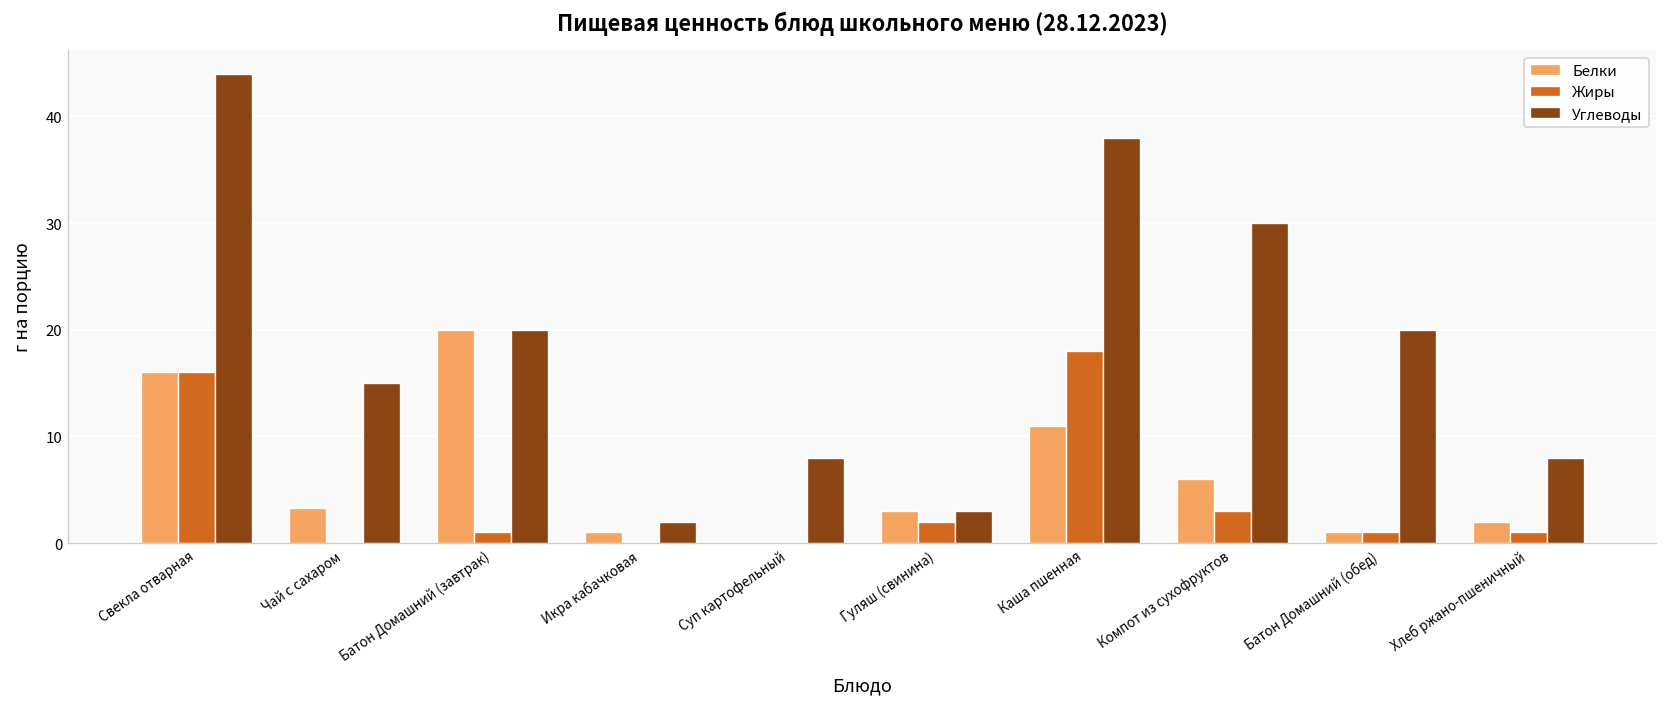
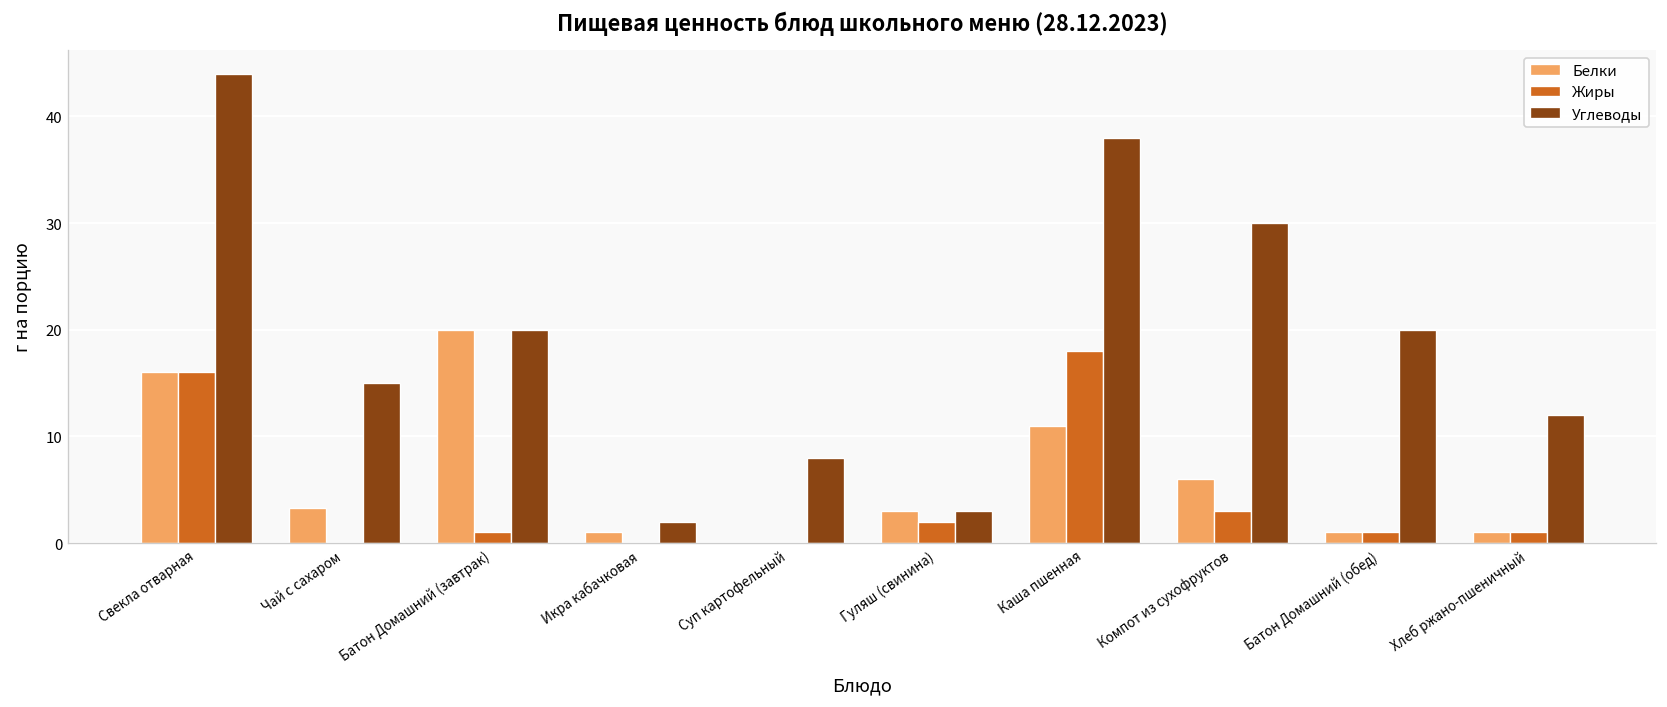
Белки, Хлеб ржано-пшеничный: 2 -> 1
Углеводы, Хлеб ржано-пшеничный: 8 -> 12
